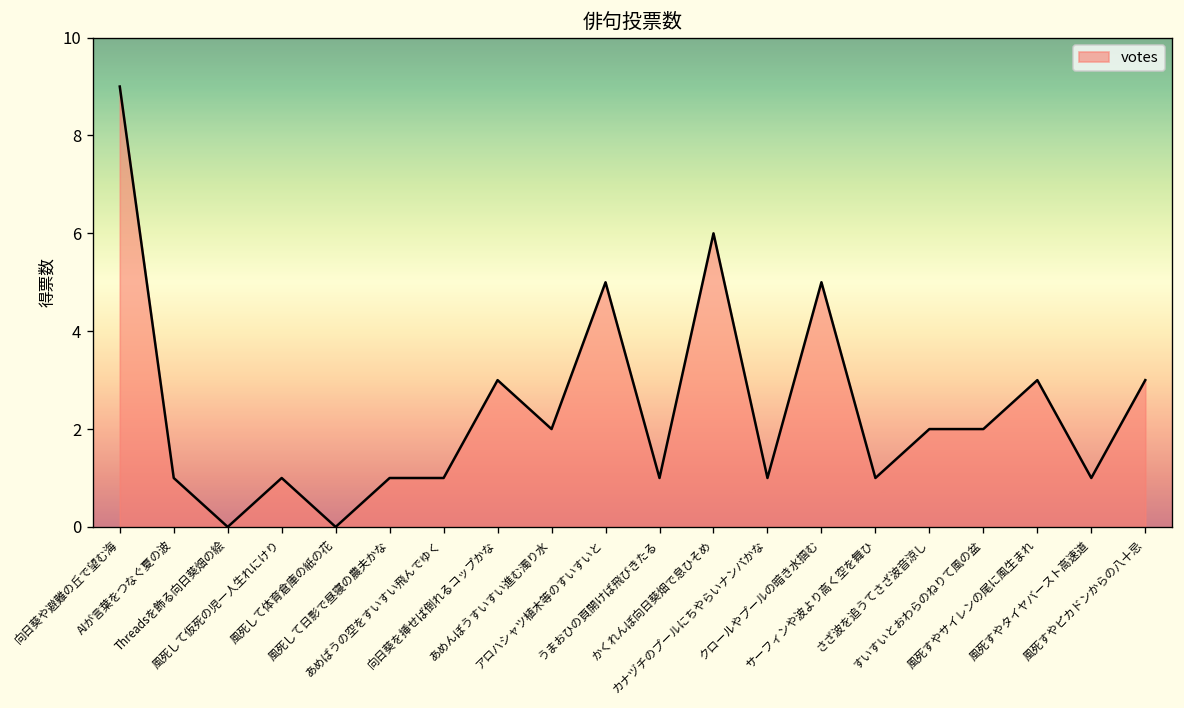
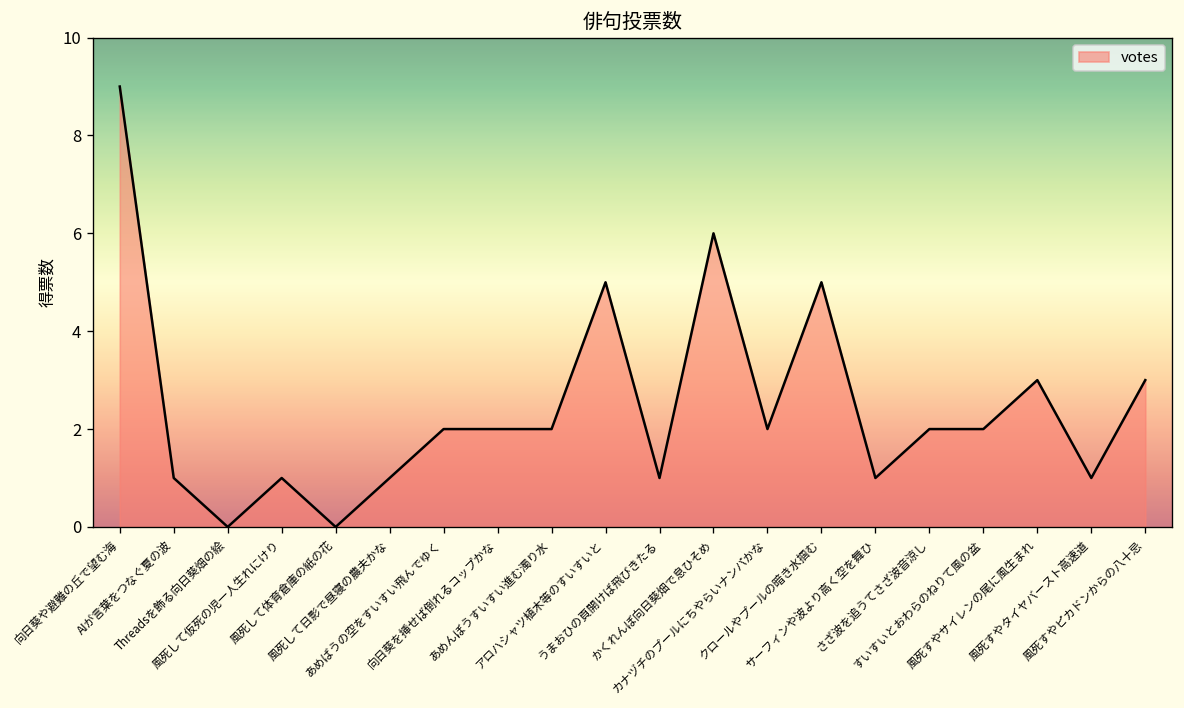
あめばうの空をすいすい飛んでゆく: 1 -> 2
向日葵を挿せば倒れるコップかな: 3 -> 2
カナヅチのプールにちやらいナンパかな: 1 -> 2
